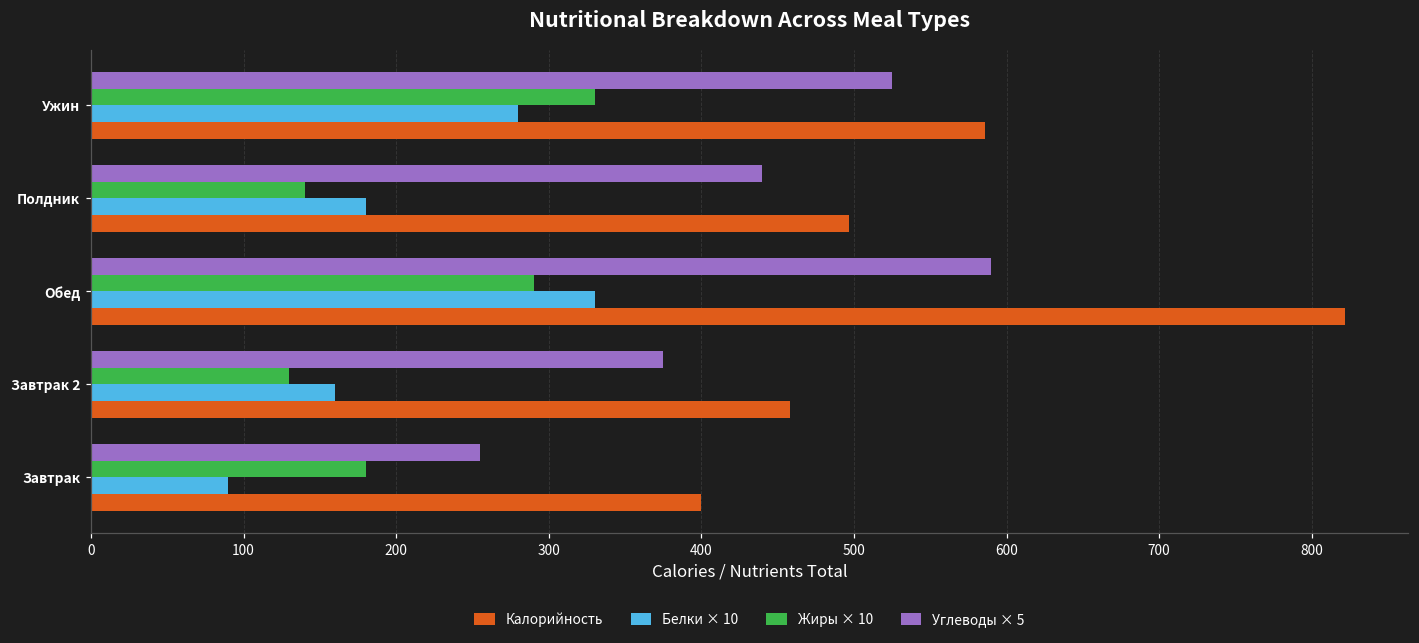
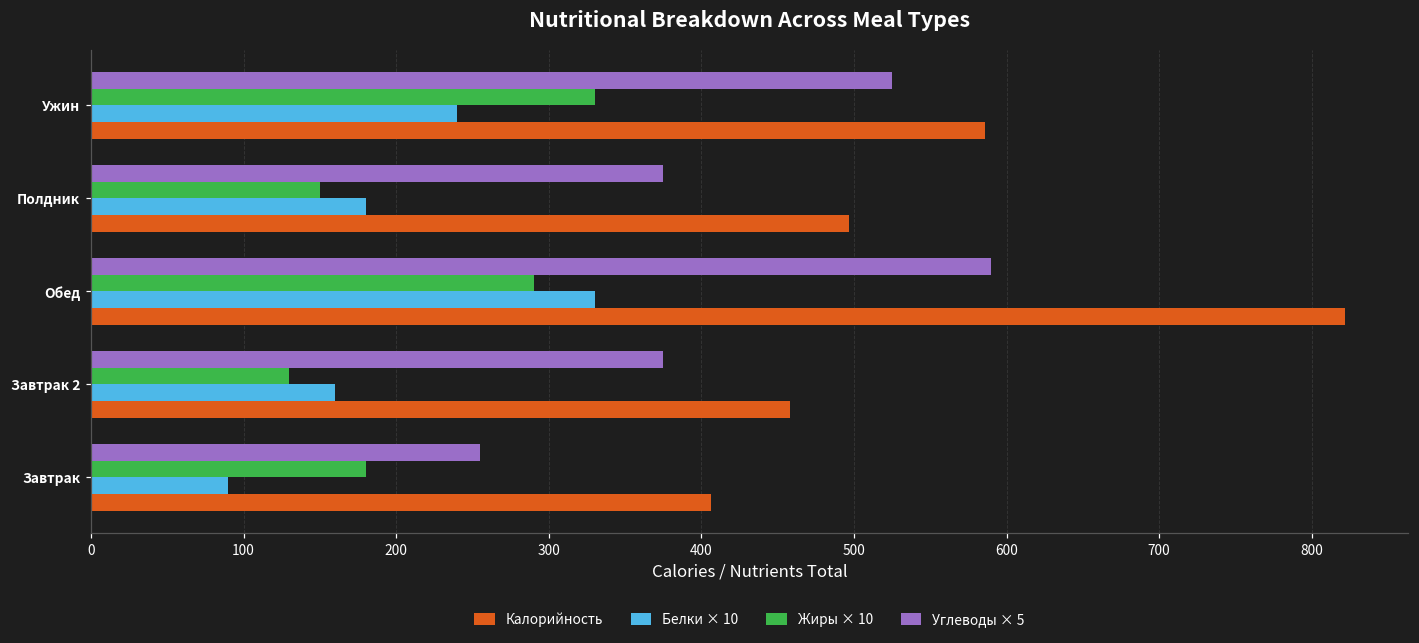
Белки × 10, Ужин: 280 -> 240
Углеводы × 5, Полдник: 440 -> 375
Жиры × 10, Полдник: 140 -> 150
Калорийность, Завтрак: 400 -> 406
